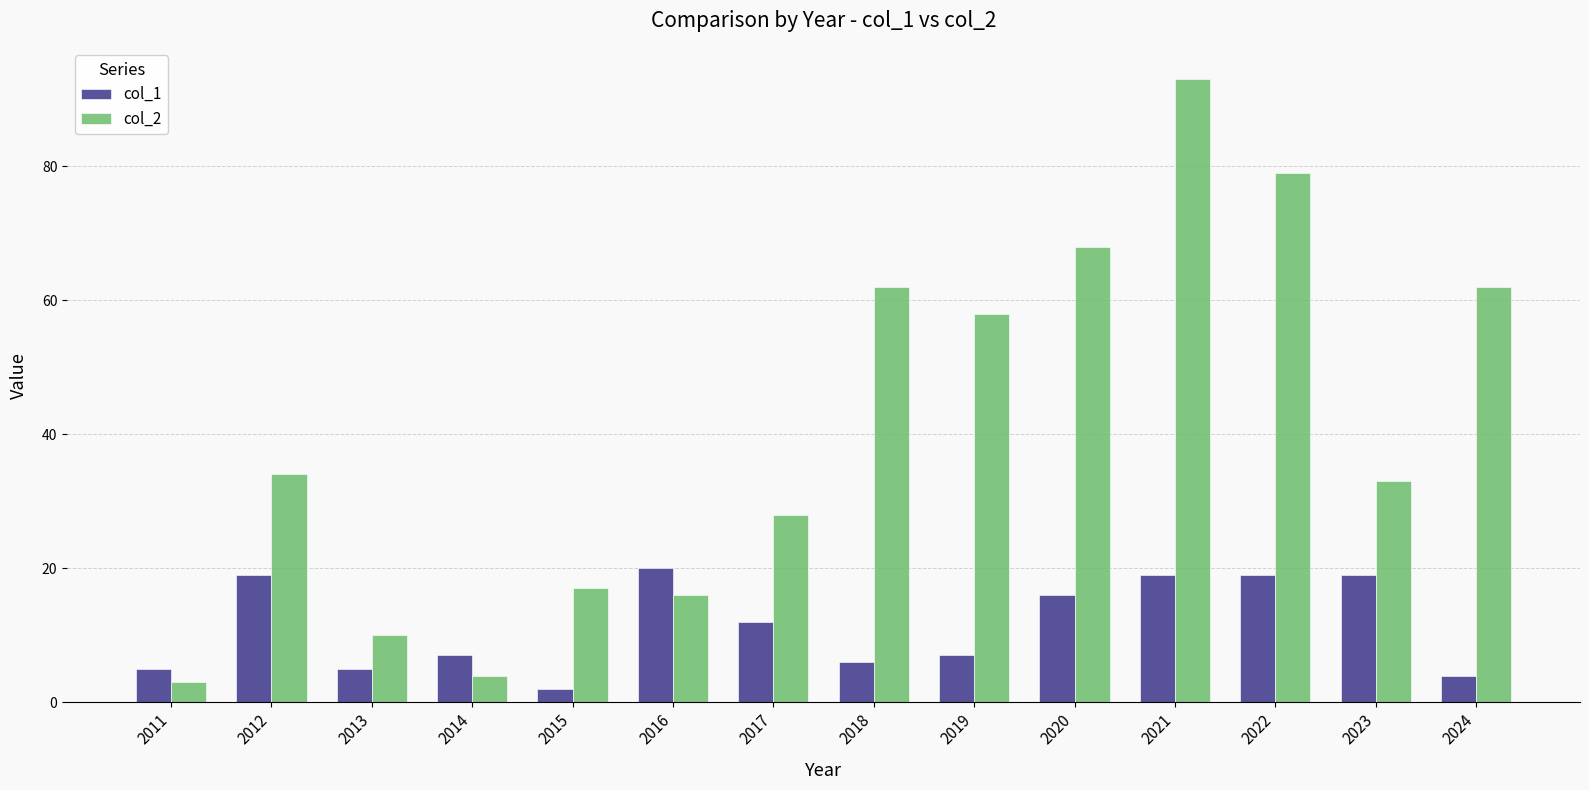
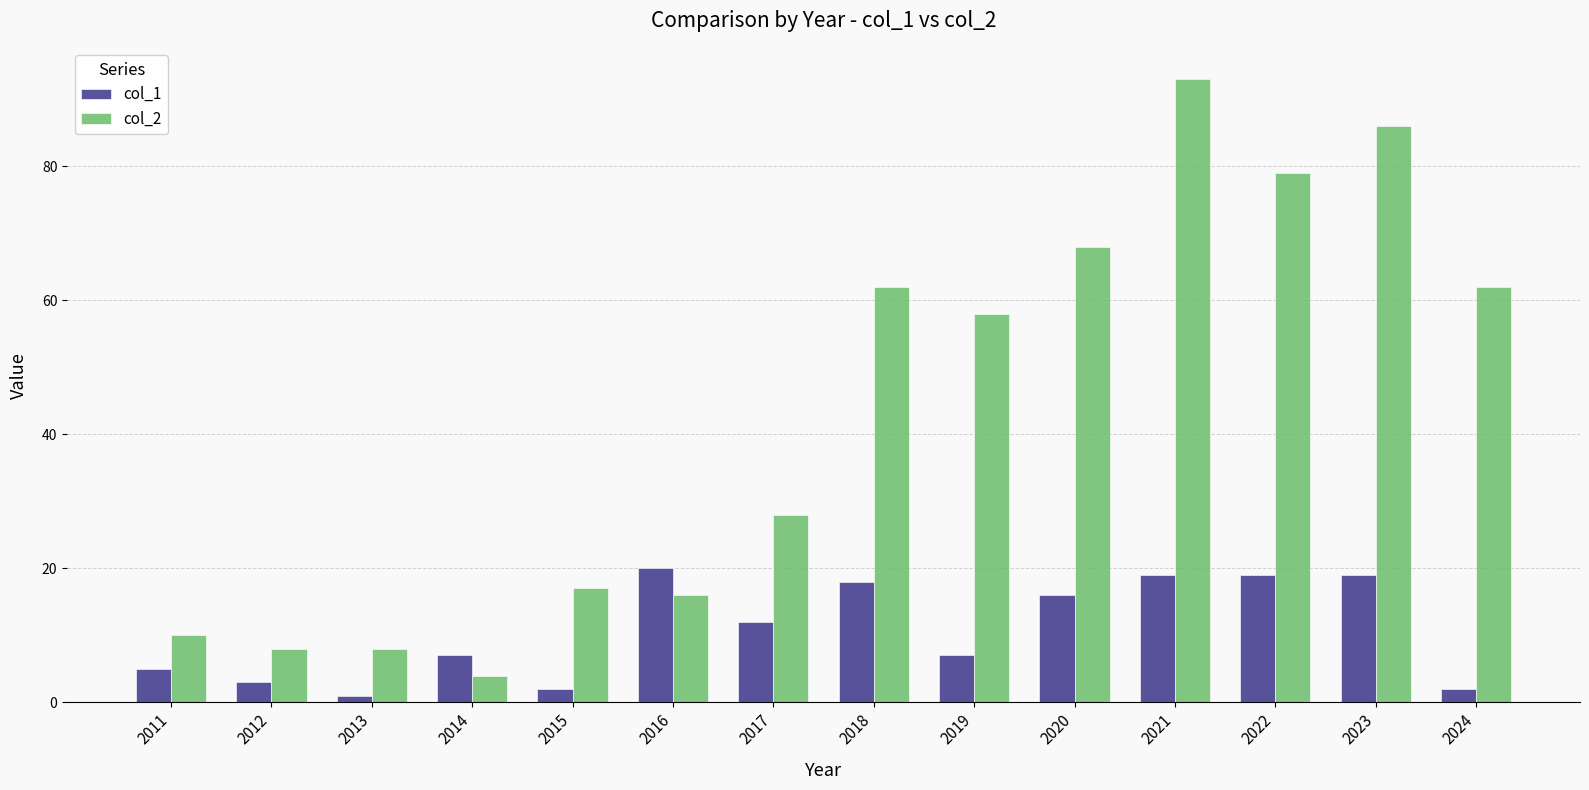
col_2, 2011: 3 -> 10
col_1, 2012: 19 -> 3
col_2, 2012: 34 -> 8
col_1, 2013: 5 -> 1
col_2, 2013: 10 -> 8
col_1, 2018: 6 -> 18
col_2, 2023: 33 -> 86
col_1, 2024: 4 -> 2
